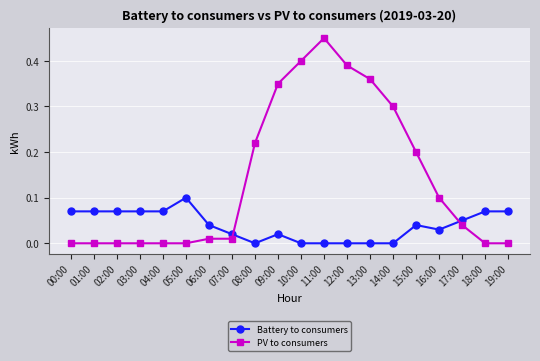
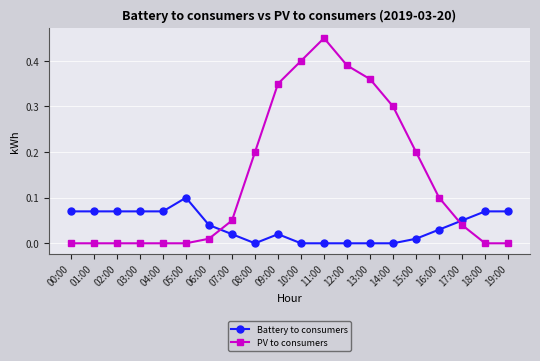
PV to consumers, 07:00: 0.01 -> 0.05
PV to consumers, 08:00: 0.22 -> 0.20
Battery to consumers, 15:00: 0.04 -> 0.01
